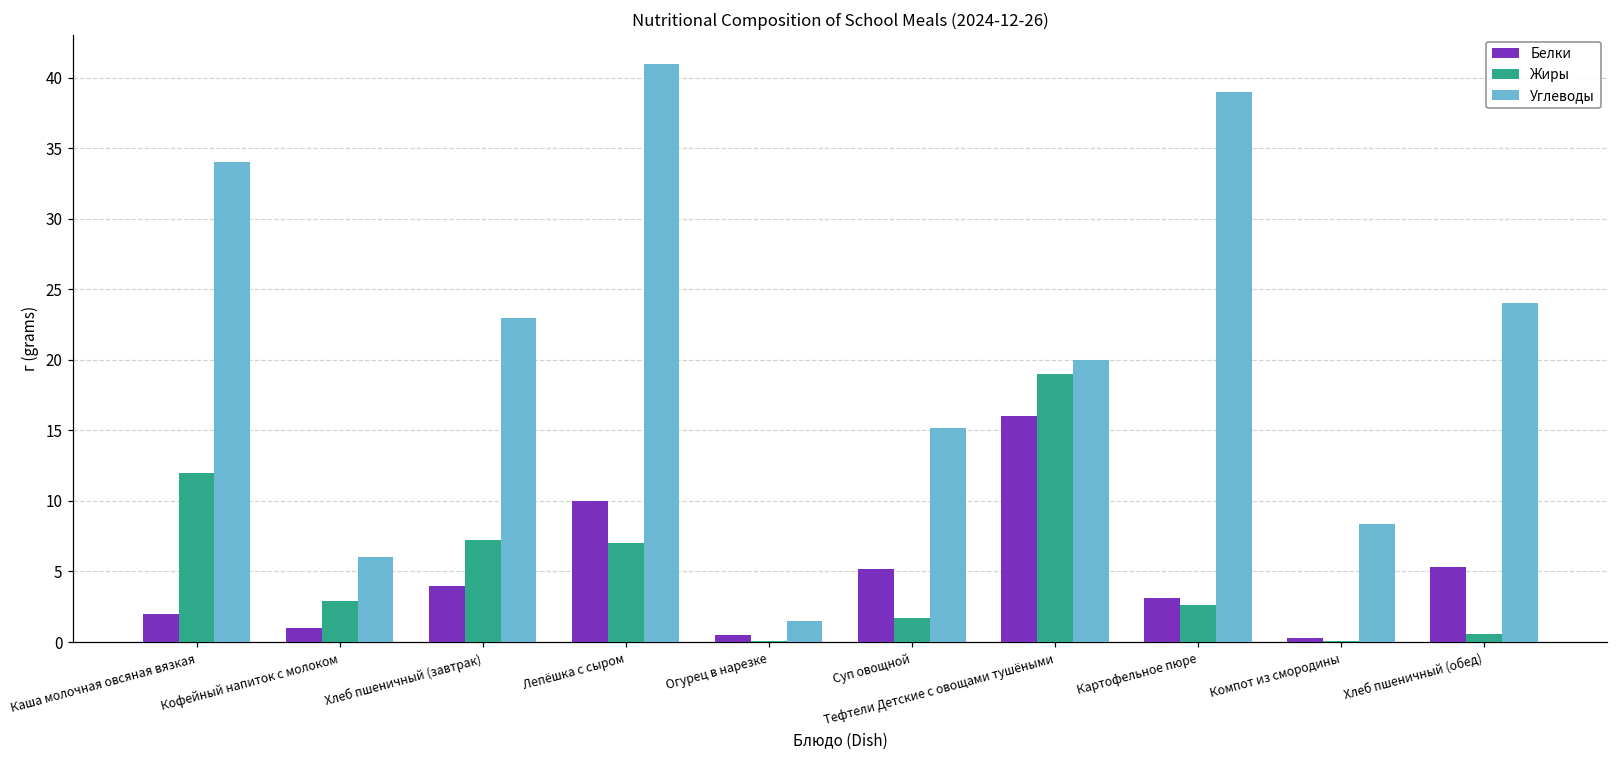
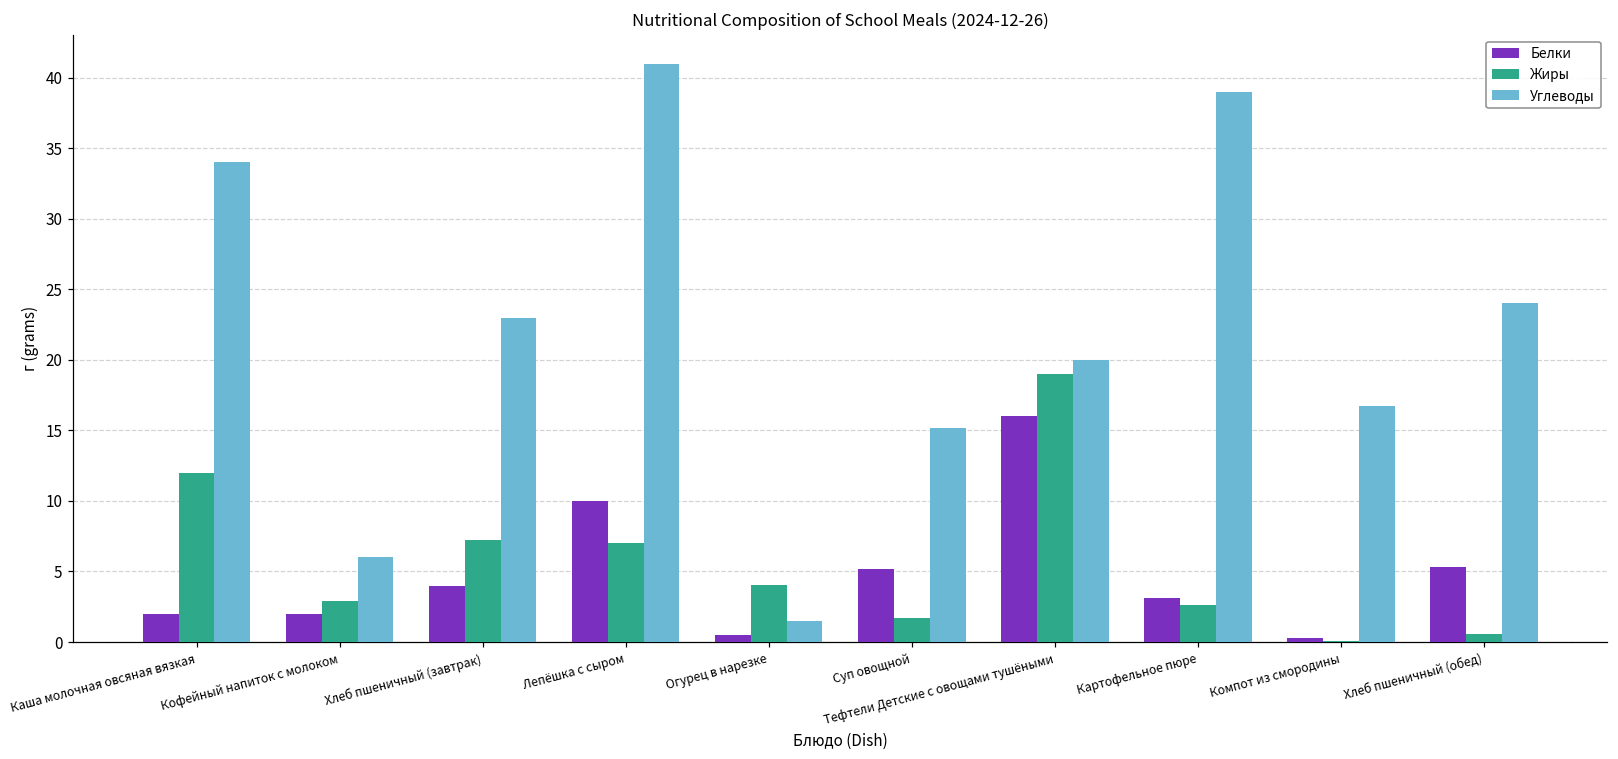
Белки, Кофейный напиток с молоком: 1 -> 2
Жиры, Огурец в нарезке: 0.1 -> 4.1
Углеводы, Компот из смородины: 8.4 -> 16.7
